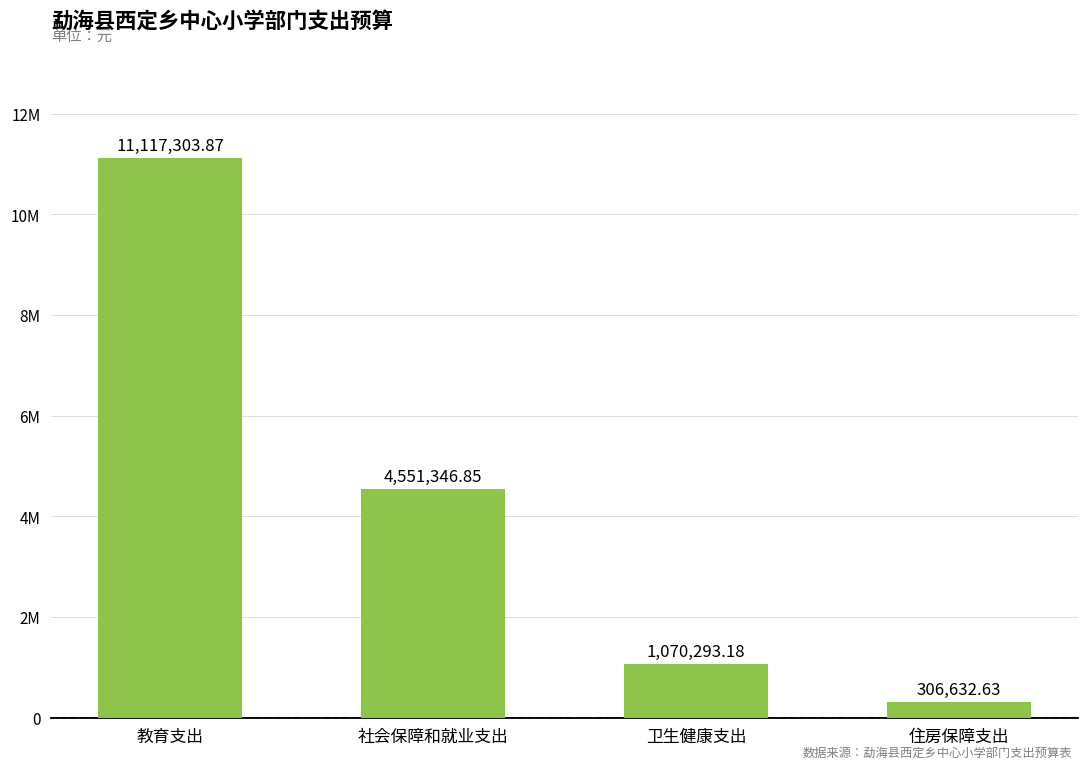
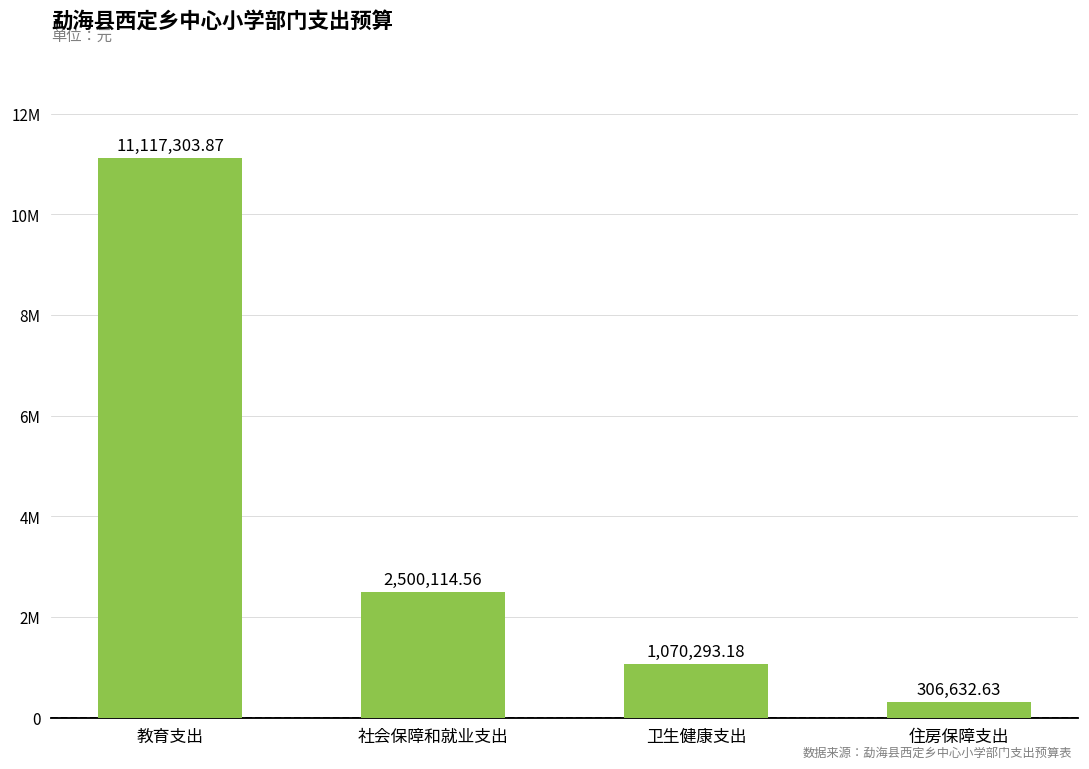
社会保障和就业支出: 4,551,346.85 -> 2,500,114.56
